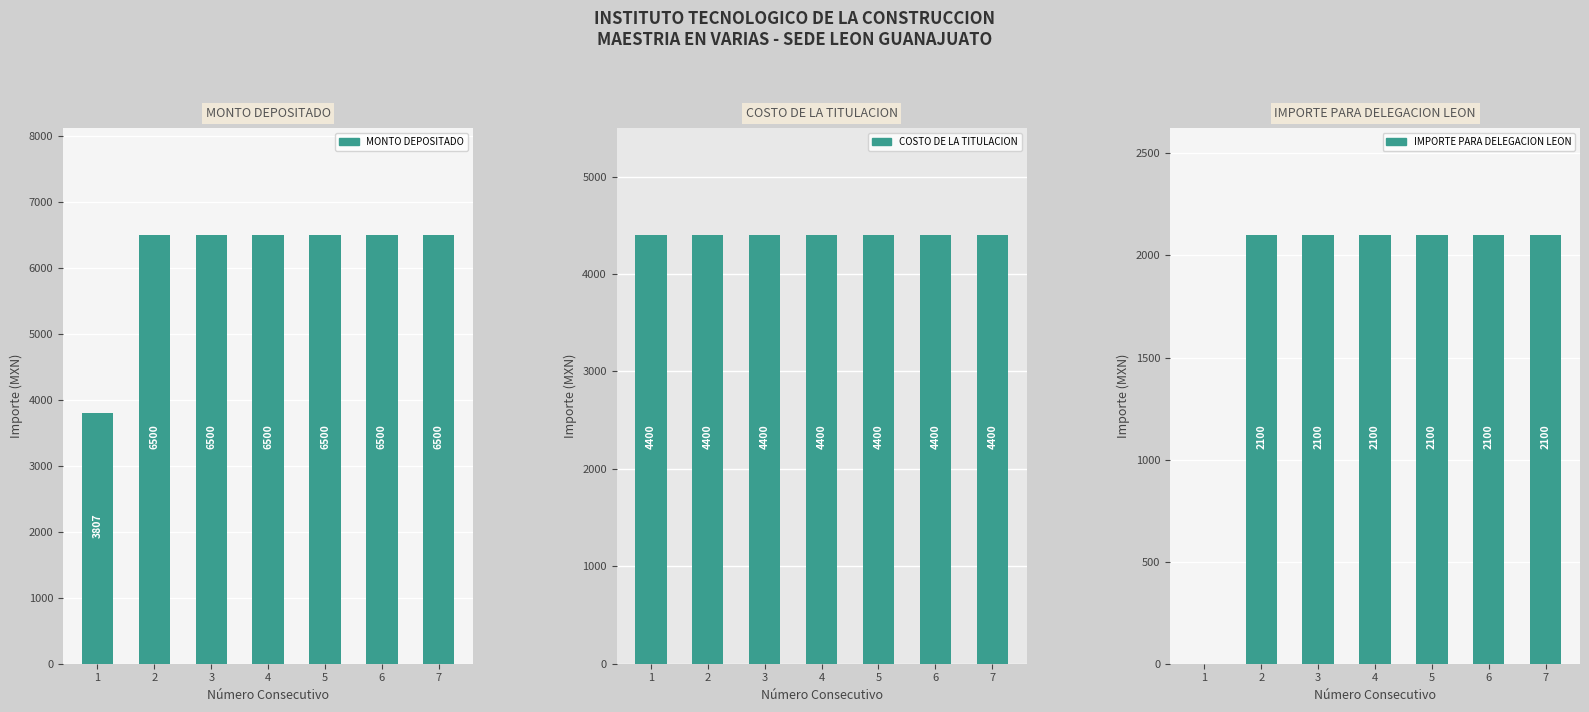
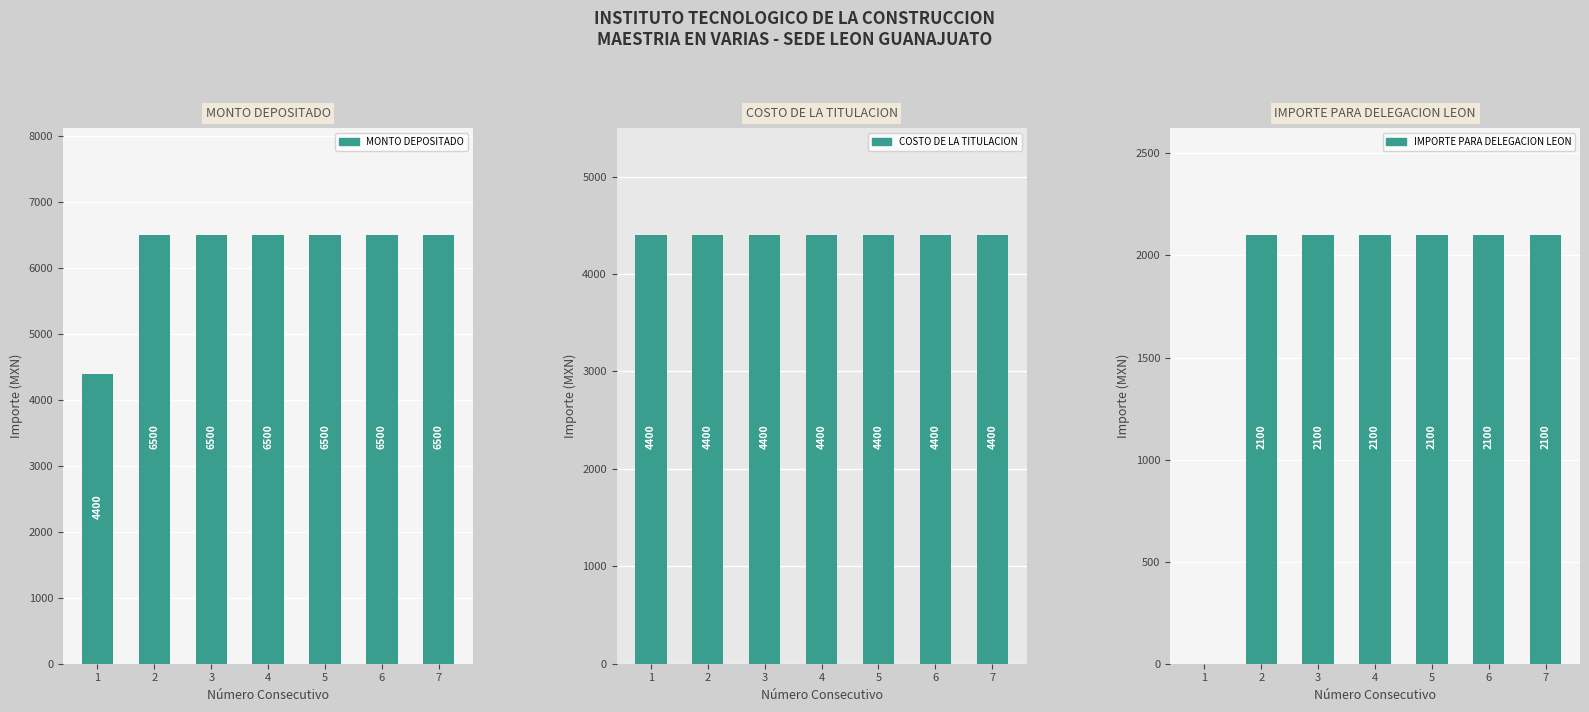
MONTO DEPOSITADO, 1: 3807 -> 4400
